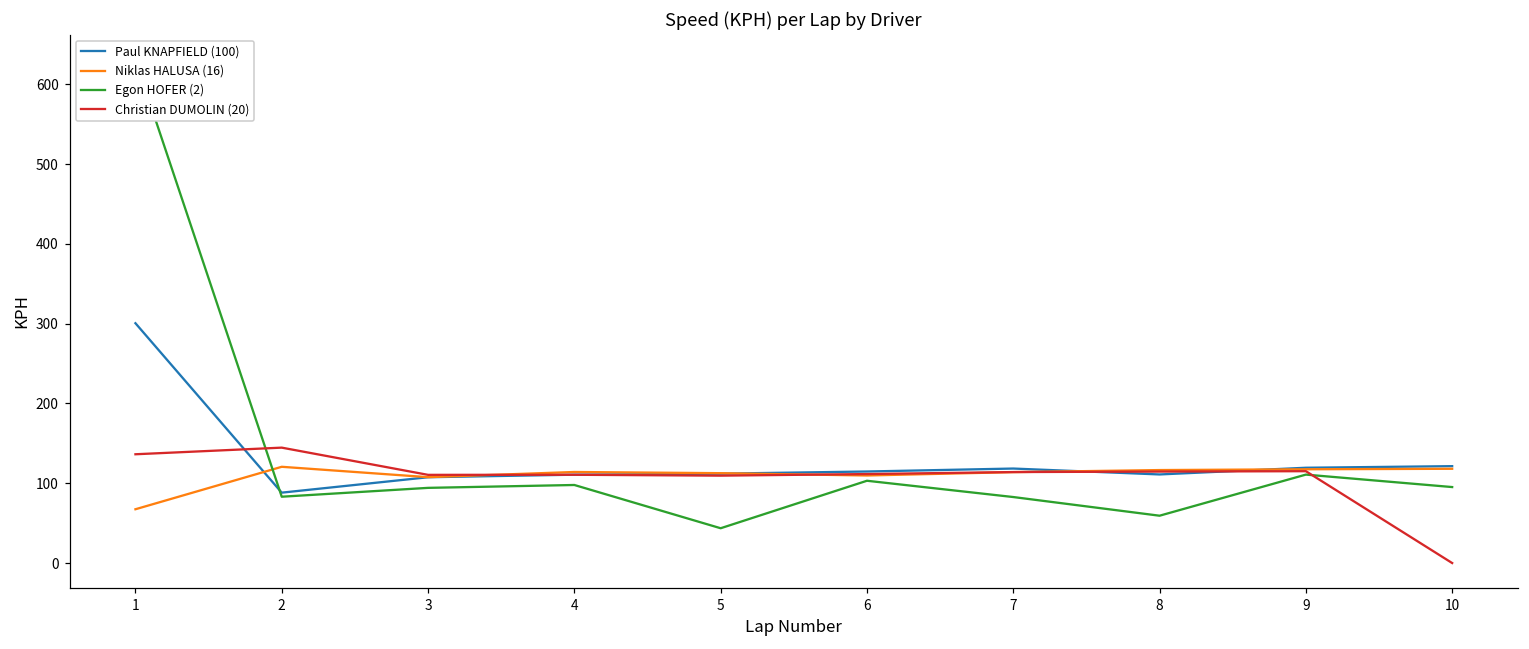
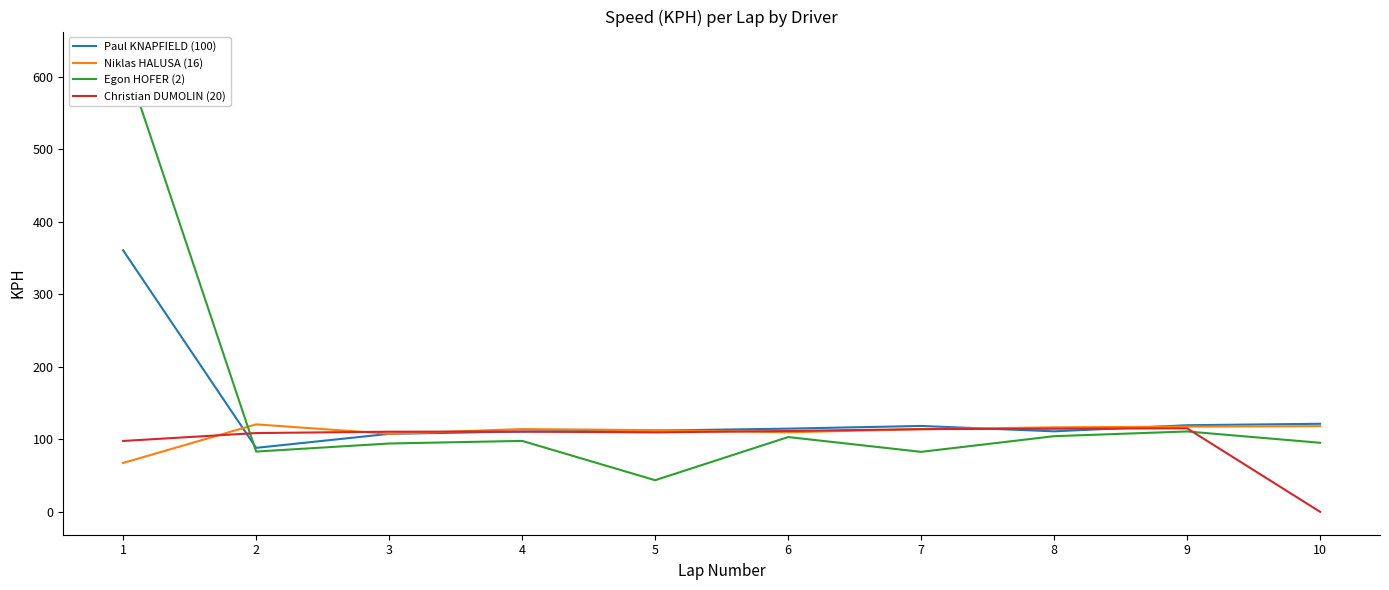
Paul KNAPFIELD (100), 1: 300 -> 360
Christian DUMOLIN (20), 1: 140 -> 100
Christian DUMOLIN (20), 2: 140 -> 110
Egon HOFER (2), 8: 60 -> 100
